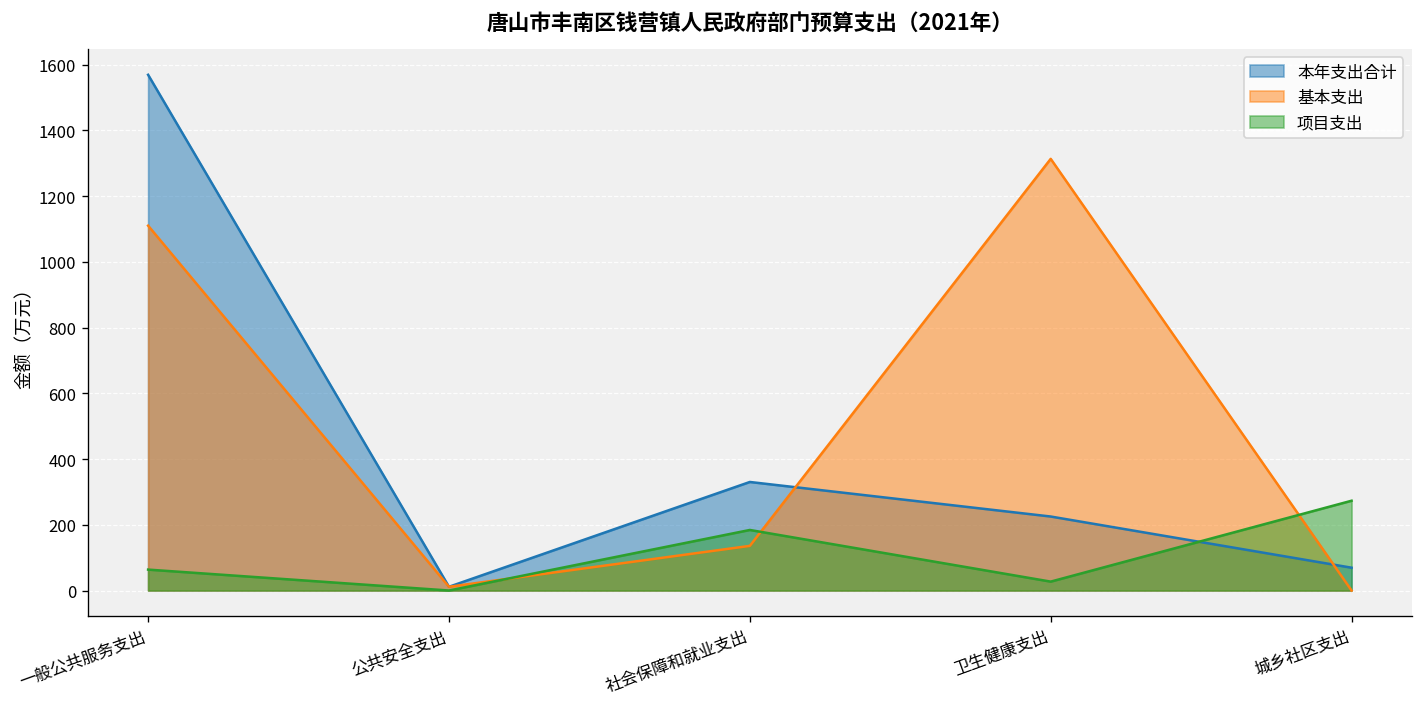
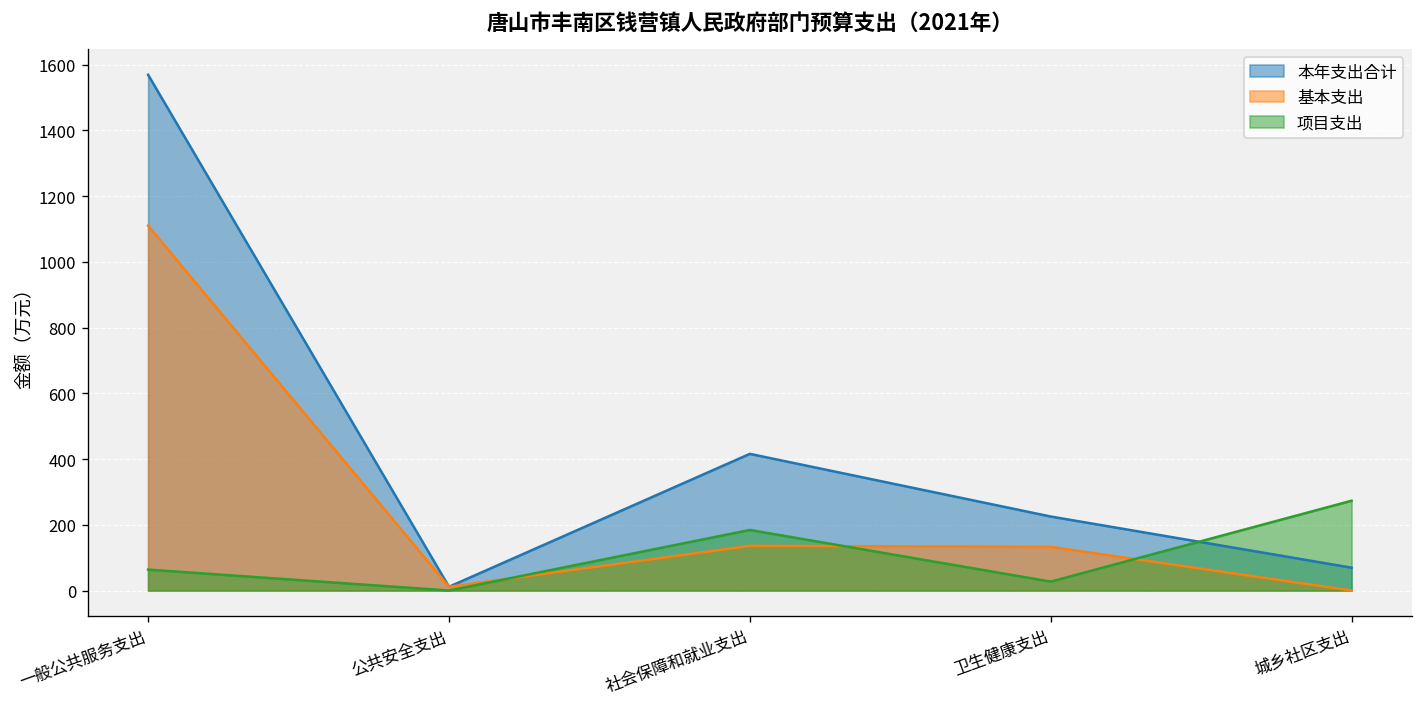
本年支出合计, 社会保障和就业支出: 330 -> 420
基本支出, 卫生健康支出: 1310 -> 130
